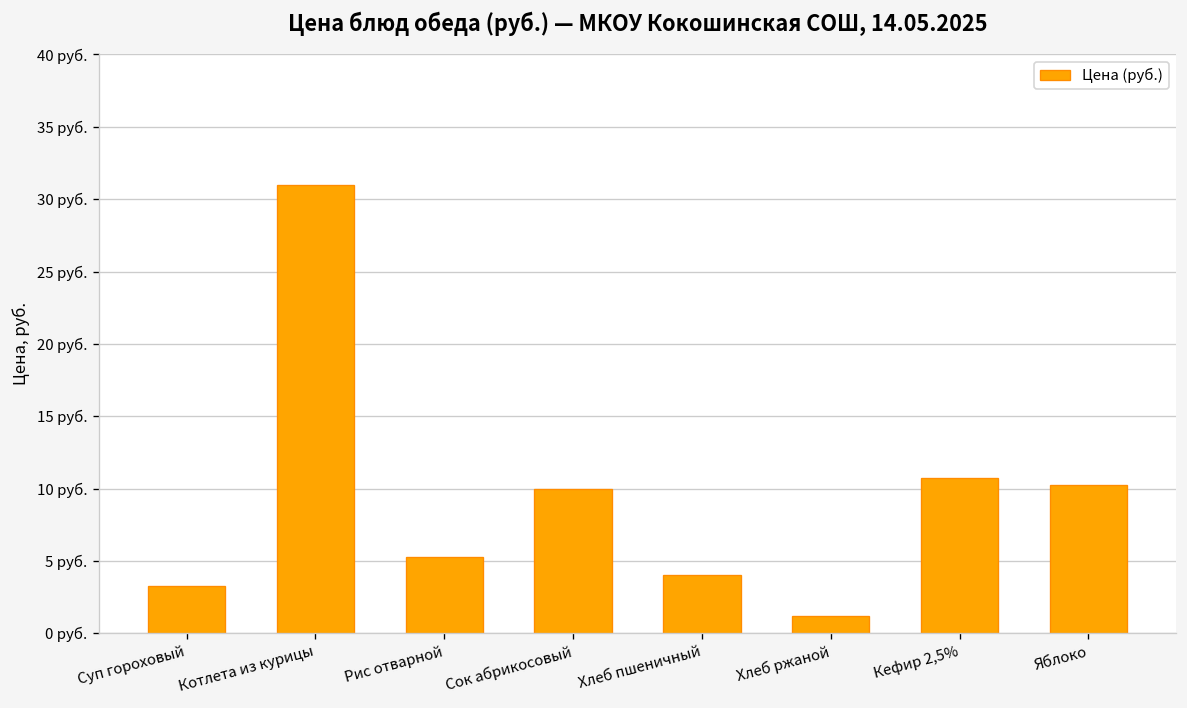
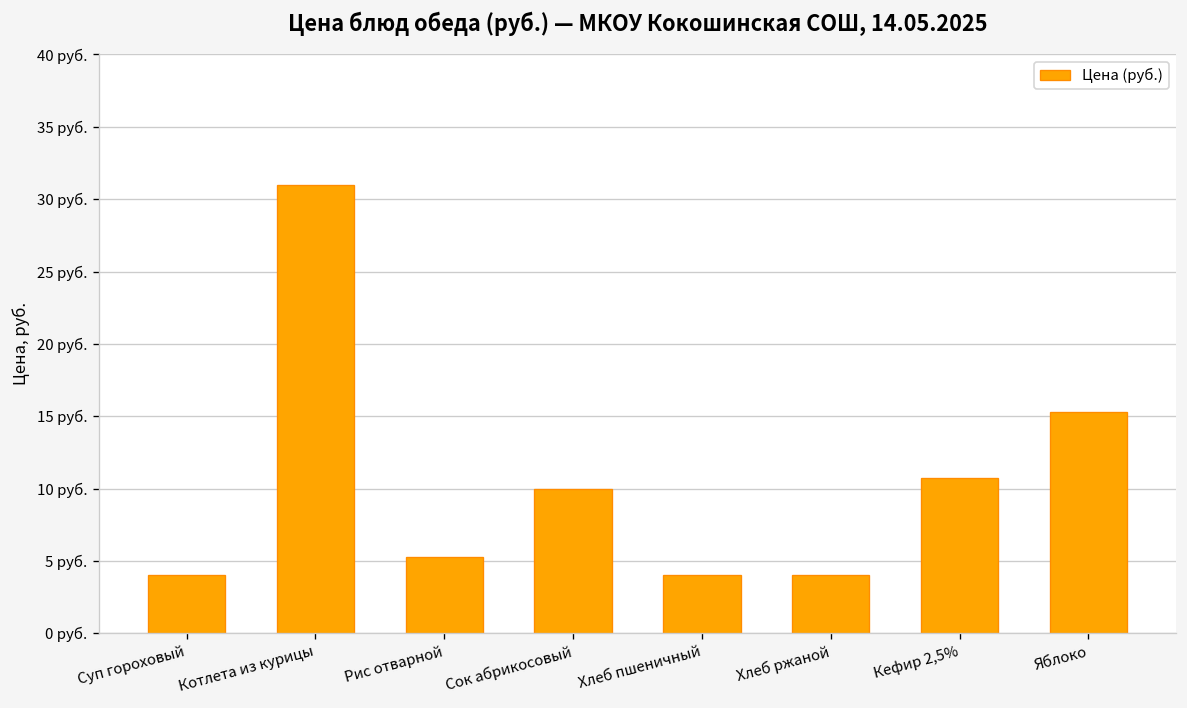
Суп гороховый: 3.3 руб. -> 4.0 руб.
Хлеб ржаной: 1.2 руб. -> 4.0 руб.
Яблоко: 10.3 руб. -> 15.3 руб.
